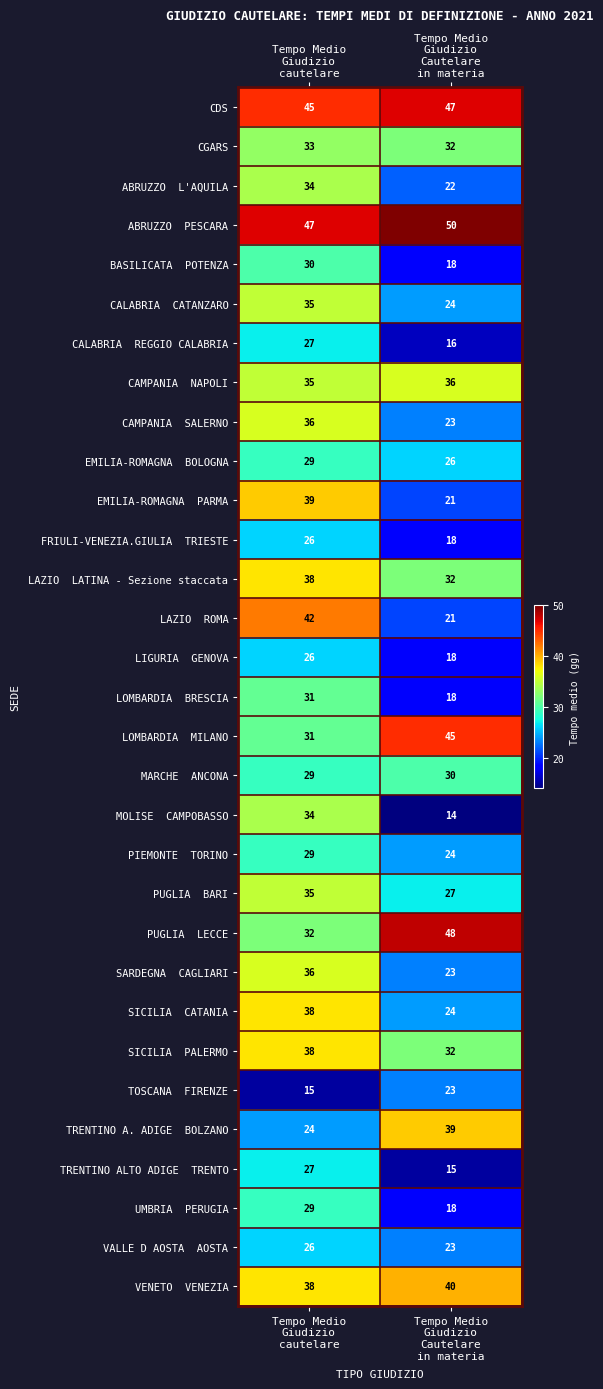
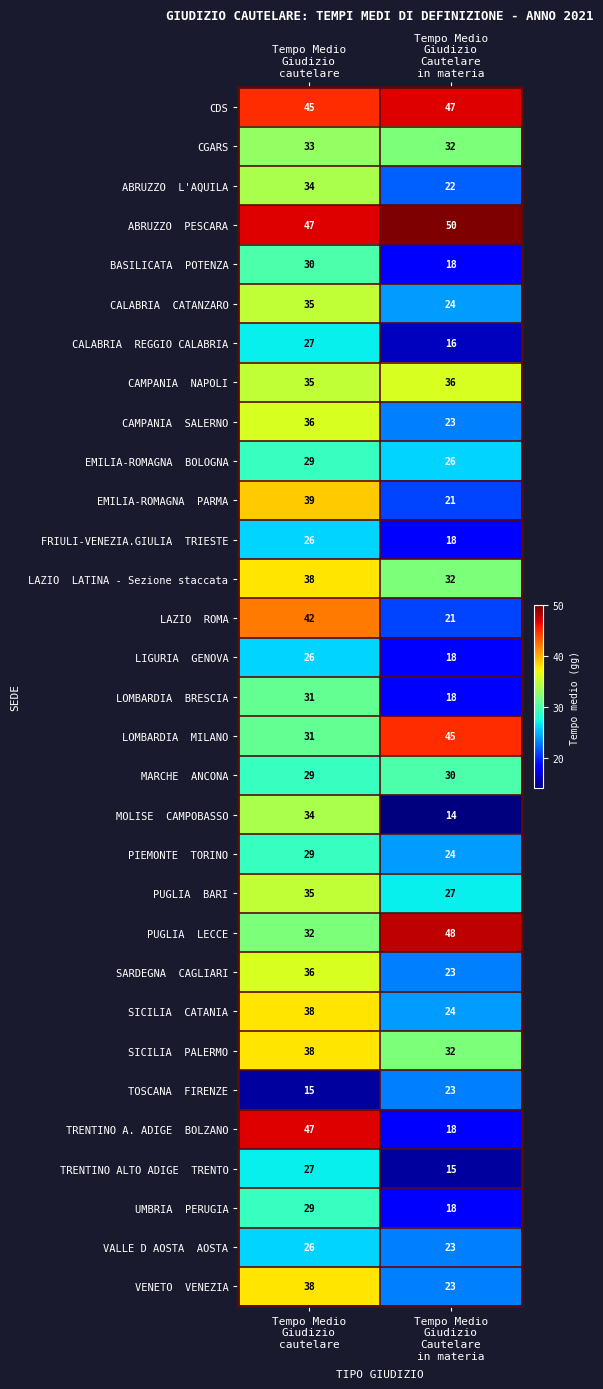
TRENTINO A. ADIGE BOLZANO, Tempo Medio Giudizio cautelare: 24 -> 47
TRENTINO A. ADIGE BOLZANO, Tempo Medio Giudizio Cautelare in materia: 39 -> 18
VENETO VENEZIA, Tempo Medio Giudizio Cautelare in materia: 40 -> 23
